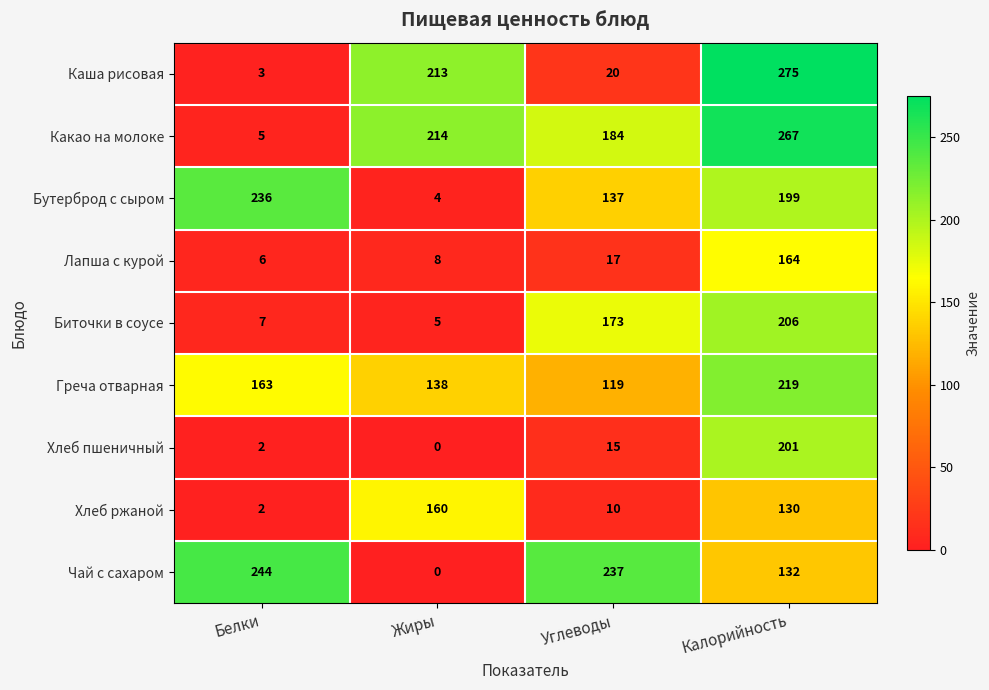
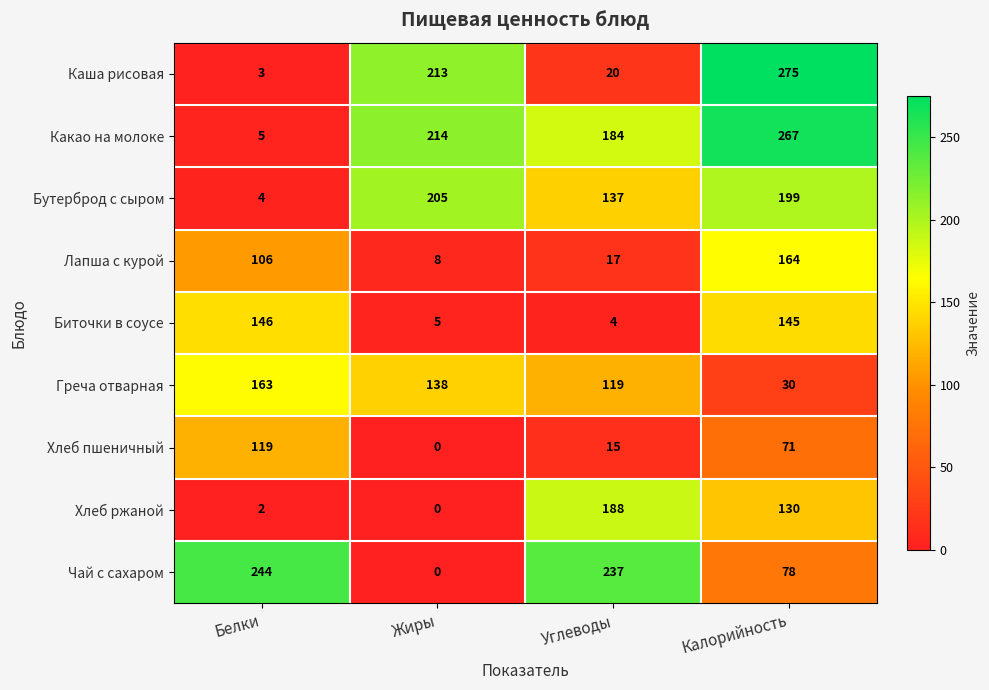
Бутерброд с сыром, Белки: 236 -> 4
Бутерброд с сыром, Жиры: 4 -> 205
Лапша с курой, Белки: 6 -> 106
Биточки в соусе, Белки: 7 -> 146
Биточки в соусе, Углеводы: 173 -> 4
Биточки в соусе, Калорийность: 206 -> 145
Греча отварная, Калорийность: 219 -> 30
Хлеб пшеничный, Белки: 2 -> 119
Хлеб пшеничный, Калорийность: 201 -> 71
Хлеб ржаной, Жиры: 160 -> 0
Хлеб ржаной, Углеводы: 10 -> 188
Чай с сахаром, Калорийность: 132 -> 78
